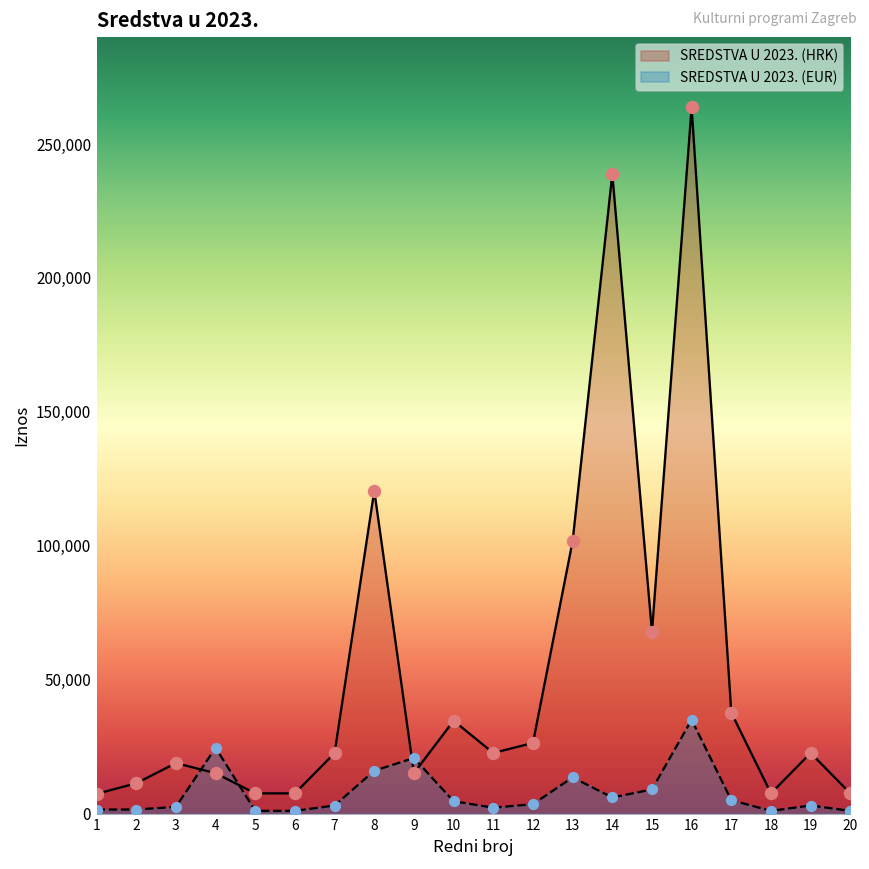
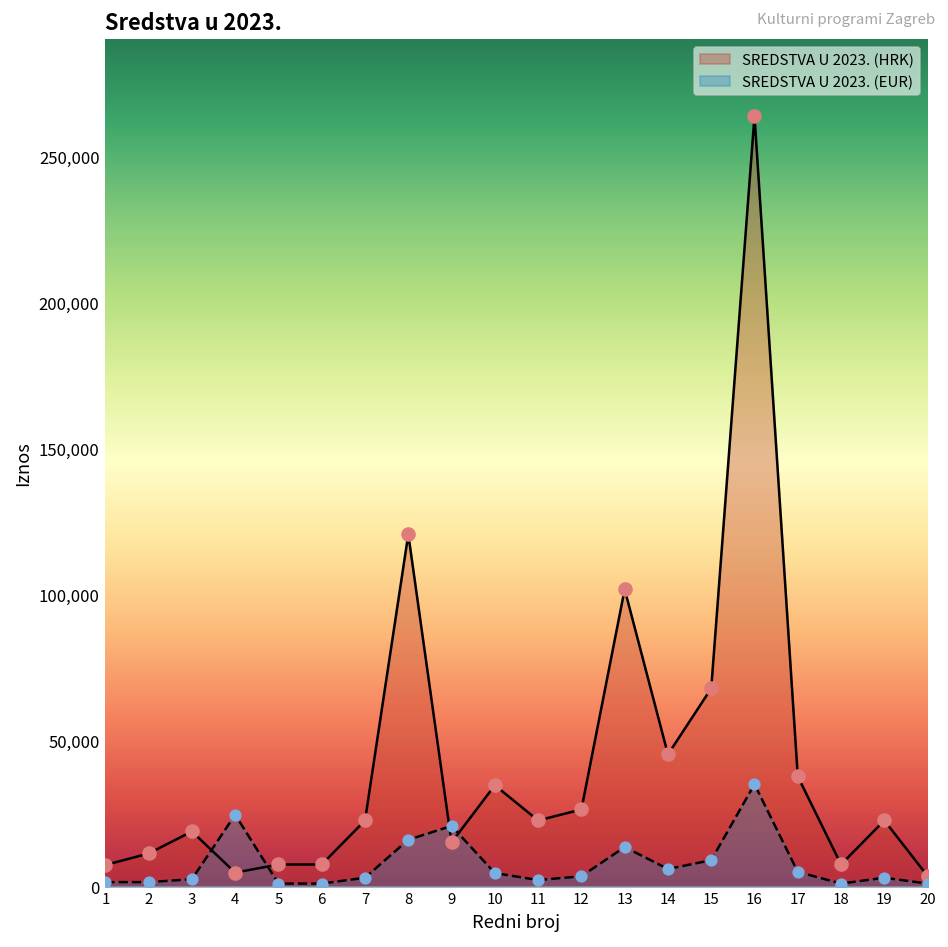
SREDSTVA U 2023. (HRK), 4: 15,000 -> 5,000
SREDSTVA U 2023. (HRK), 14: 239,000 -> 45,000
SREDSTVA U 2023. (HRK), 20: 8,000 -> 4,000
